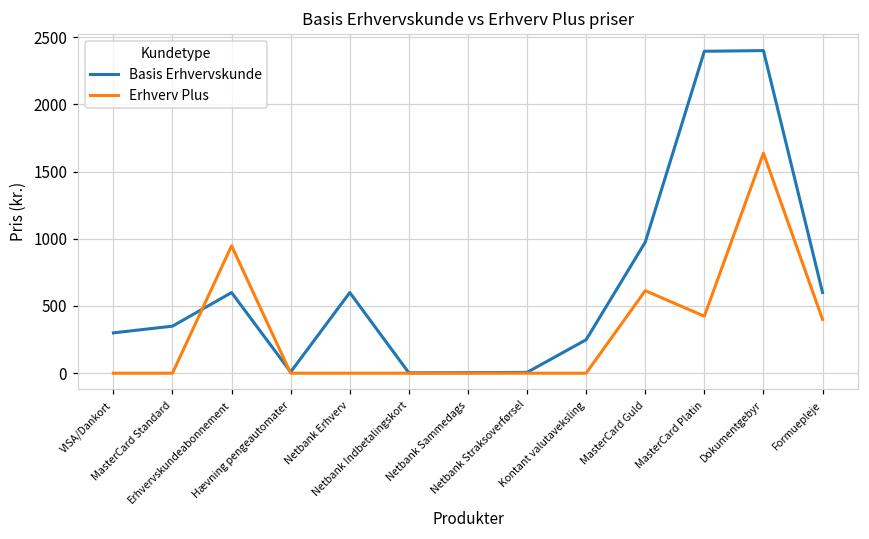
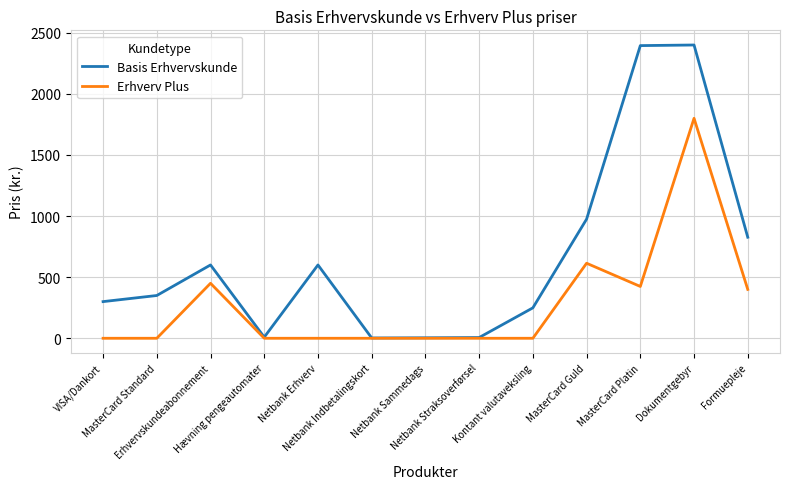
Erhverv Plus, Erhvervskundeabonnement: 950 -> 450
Erhverv Plus, Dokumentgebyr: 1640 -> 1800
Basis Erhvervskunde, Formuepleje: 600 -> 830
